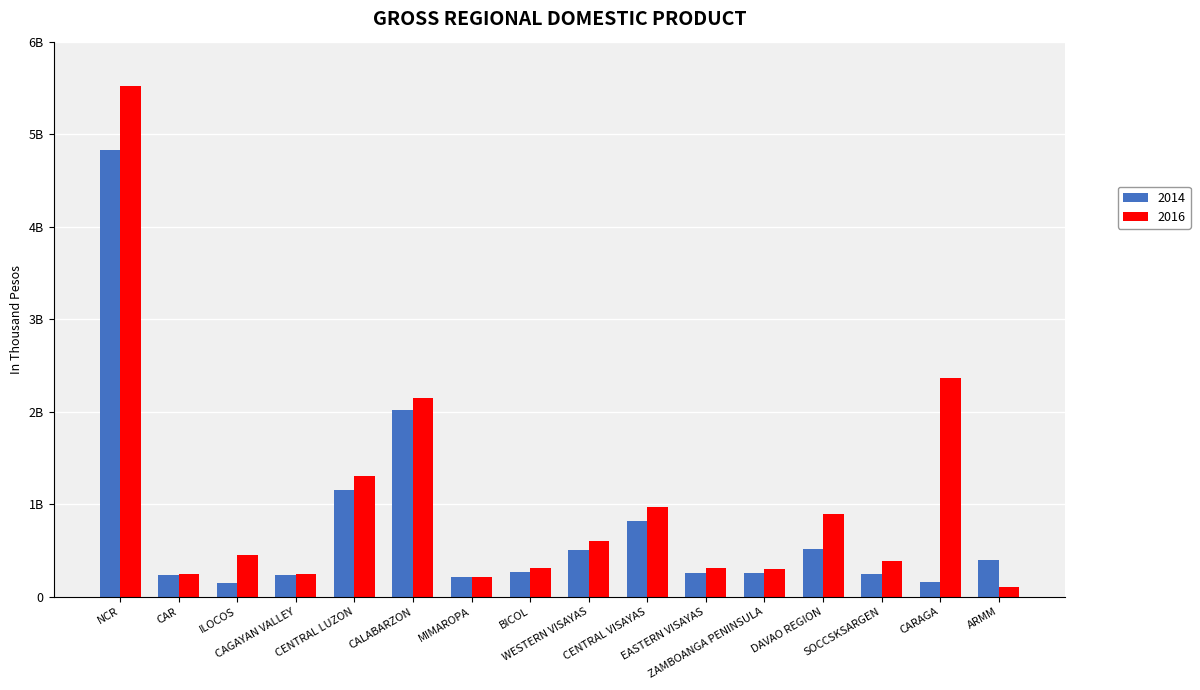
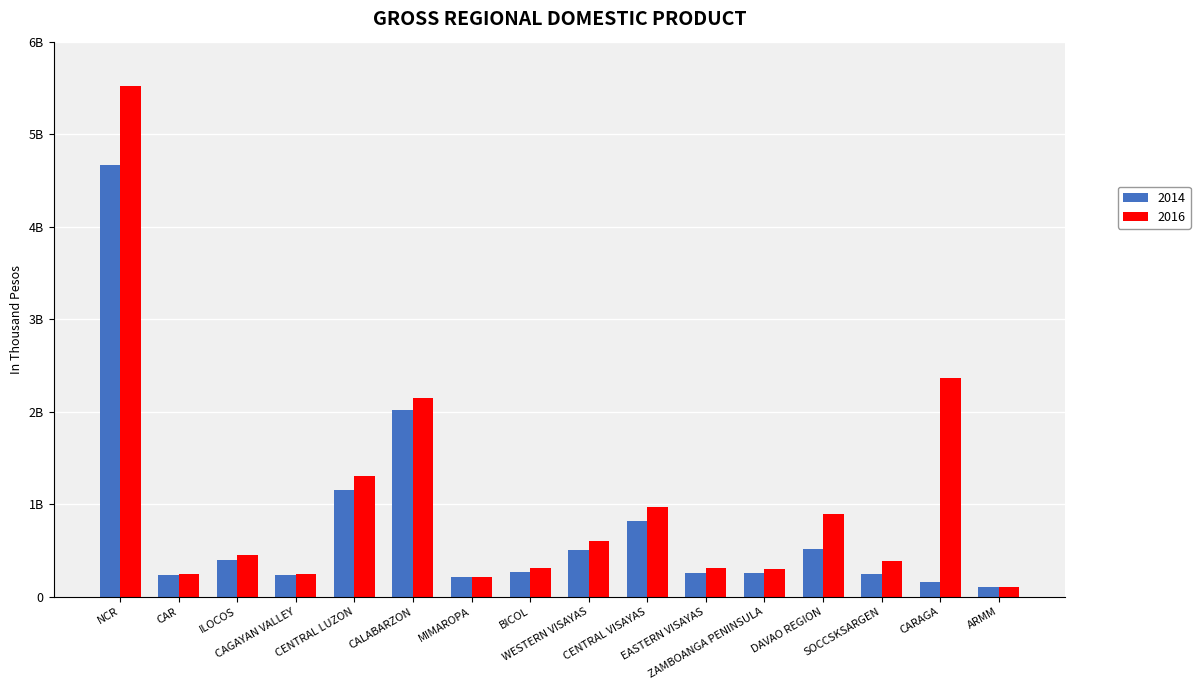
2014, NCR: 4800000000 -> 4700000000
2014, ILOCOS: 100000000 -> 400000000
2014, ARMM: 400000000 -> 100000000
